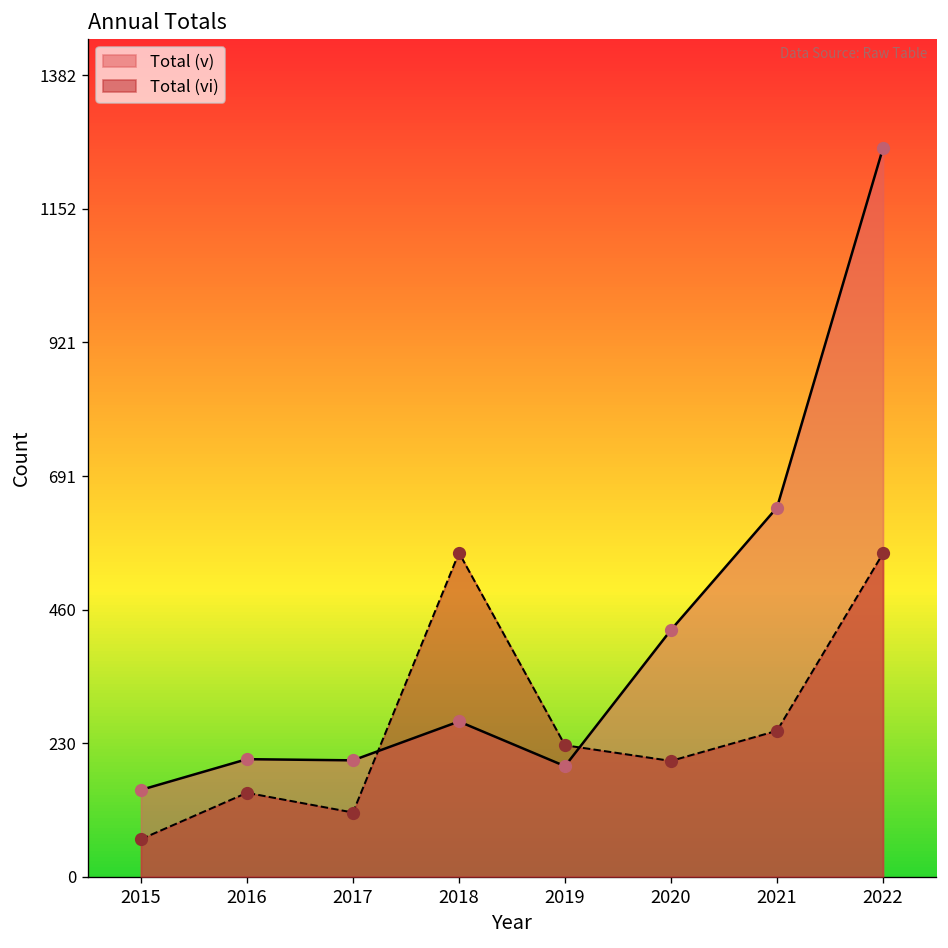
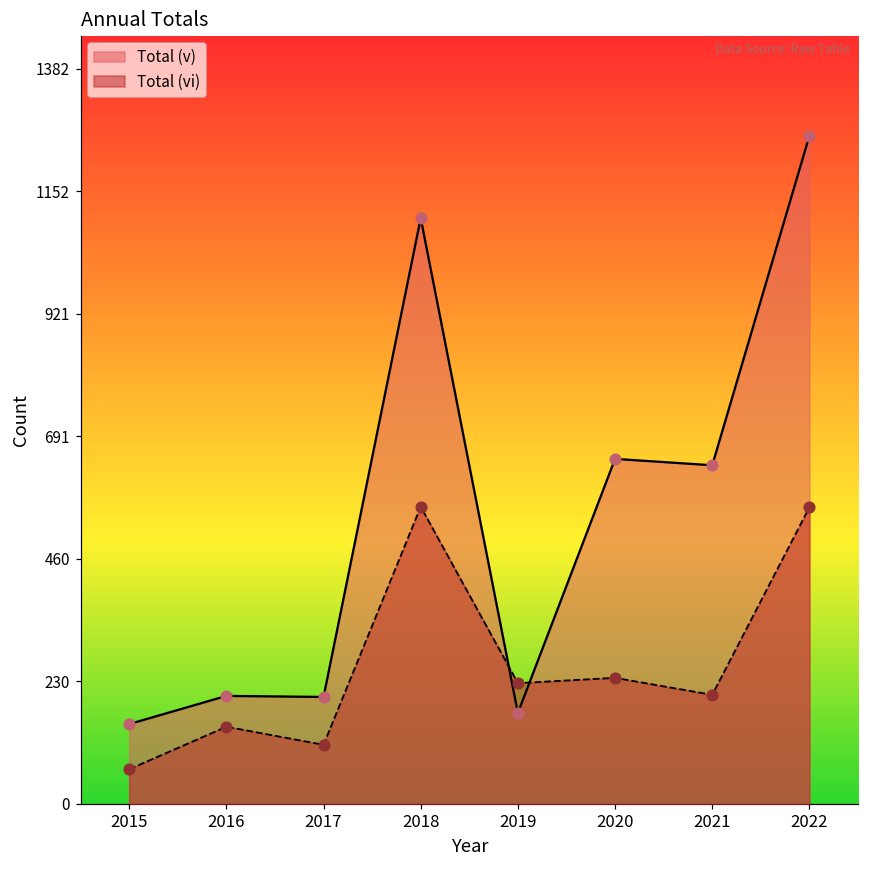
Total (v), 2018: 270 -> 1100
Total (v), 2019: 190 -> 170
Total (v), 2020: 430 -> 650
Total (vi), 2020: 200 -> 240
Total (vi), 2021: 250 -> 210
